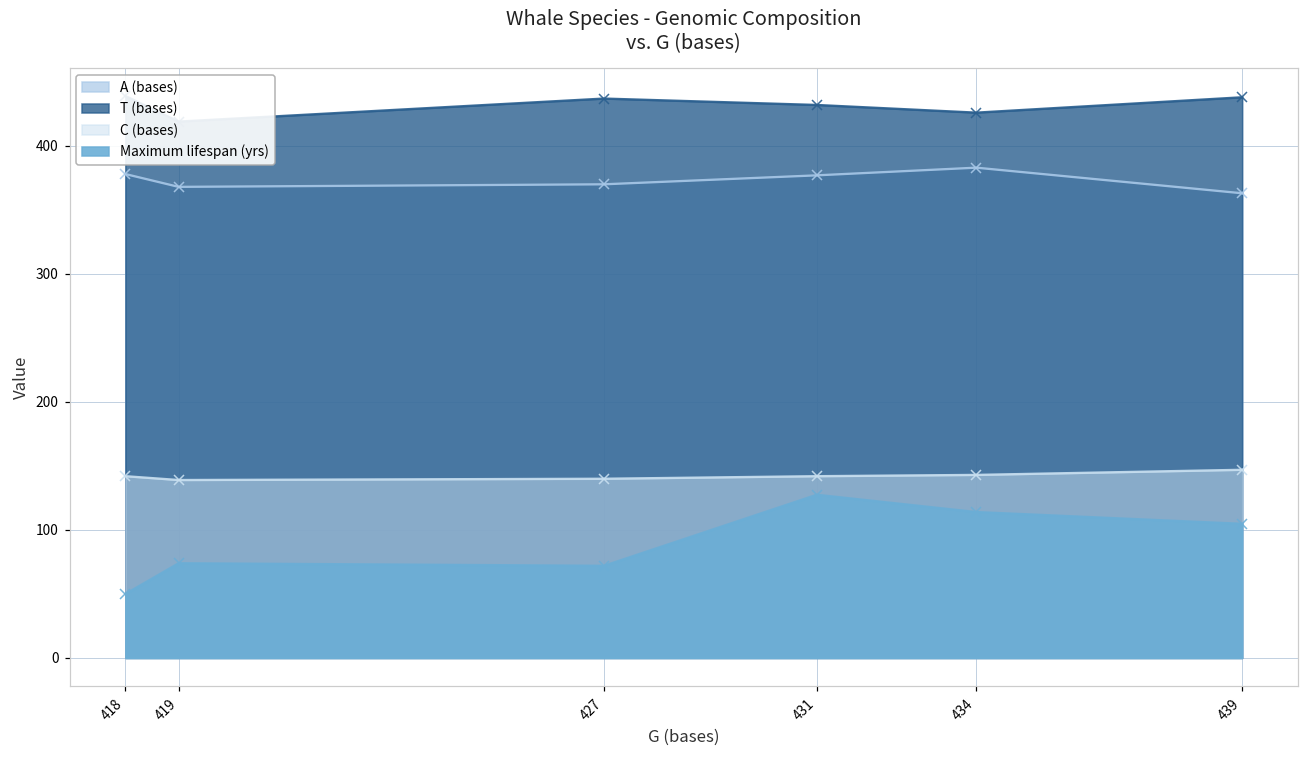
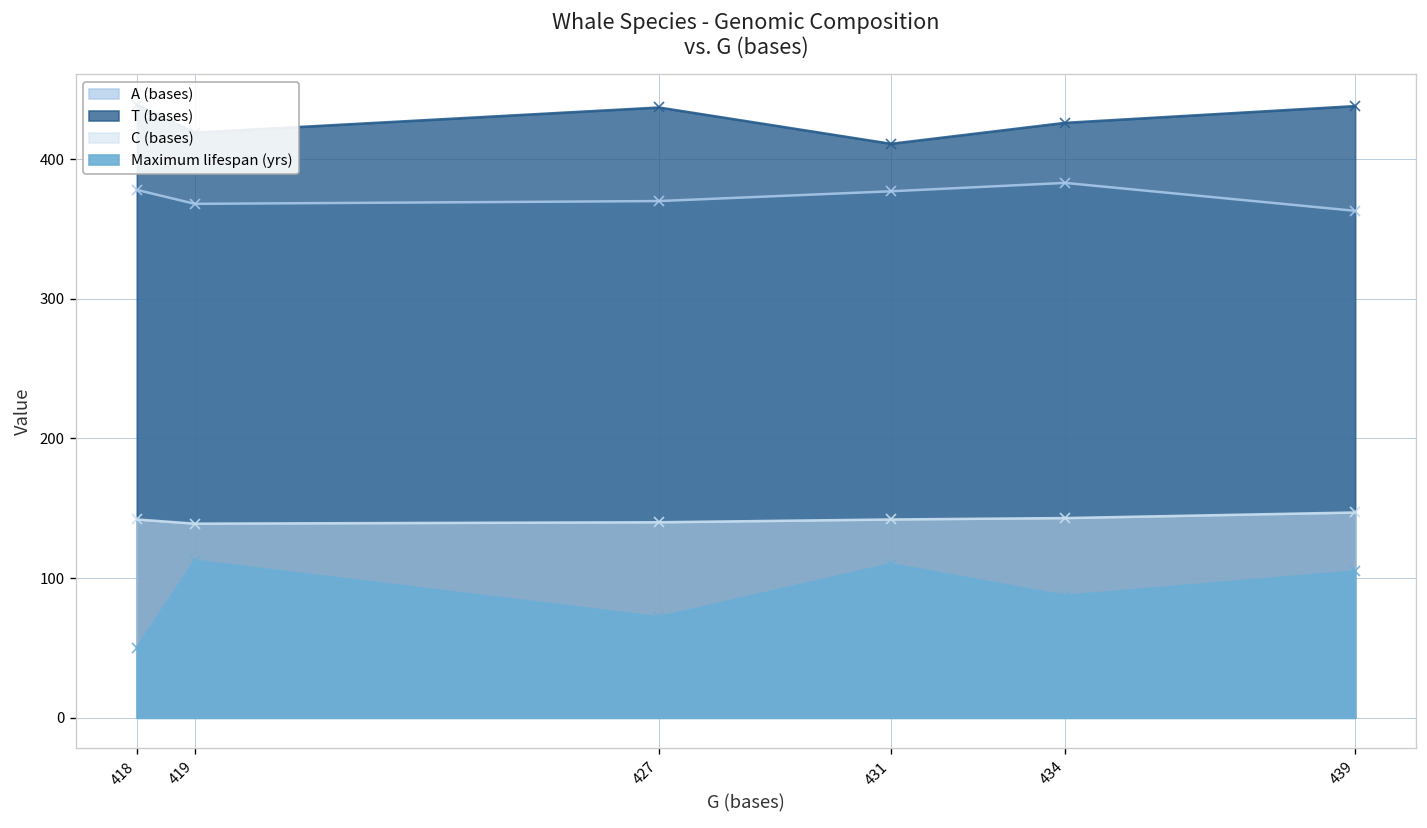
Maximum lifespan (yrs), 419: 74 -> 112
T (bases), 431: 432 -> 411
Maximum lifespan (yrs), 431: 128 -> 110
Maximum lifespan (yrs), 434: 114 -> 87
